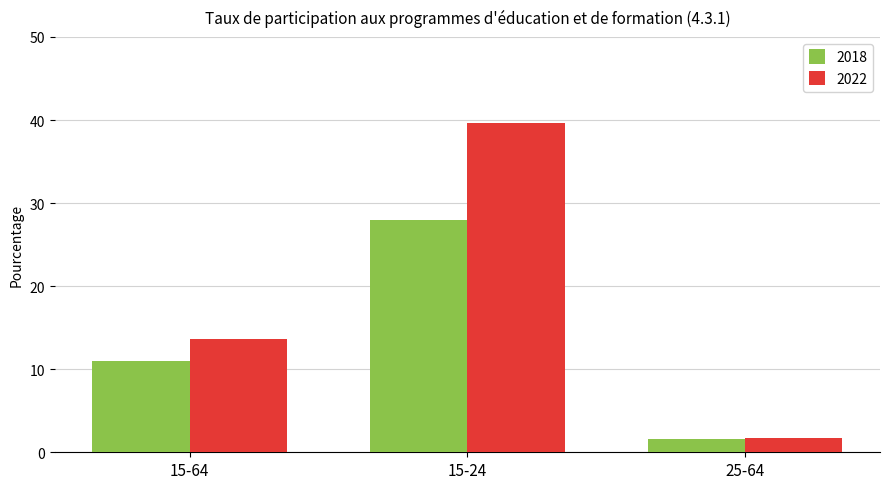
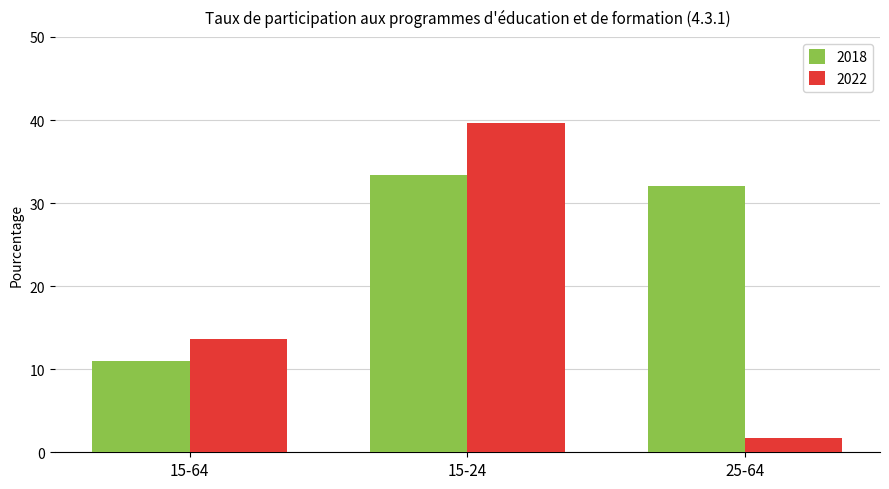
2018, 15-24: 28 -> 33
2018, 25-64: 2 -> 32
